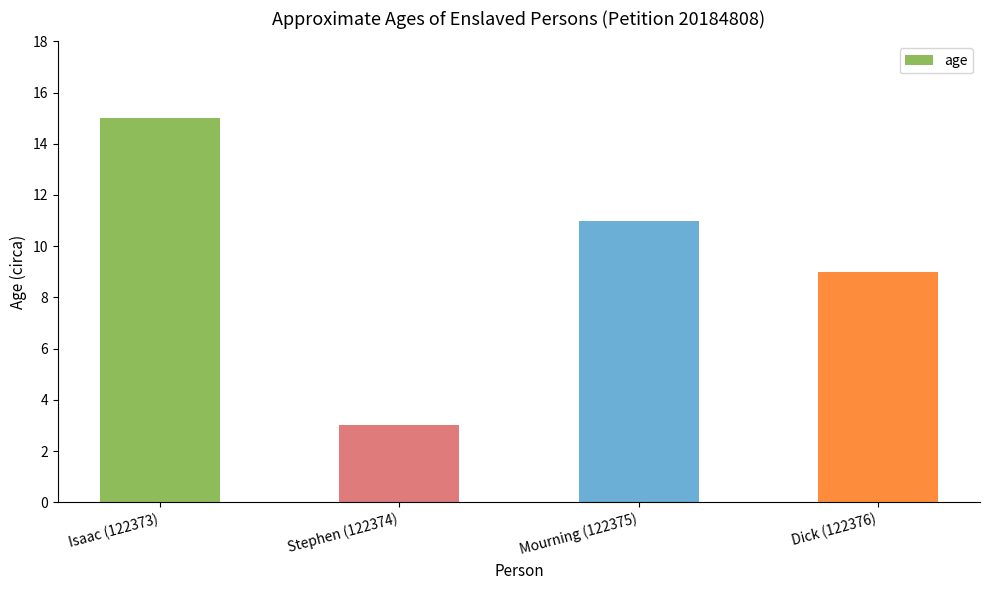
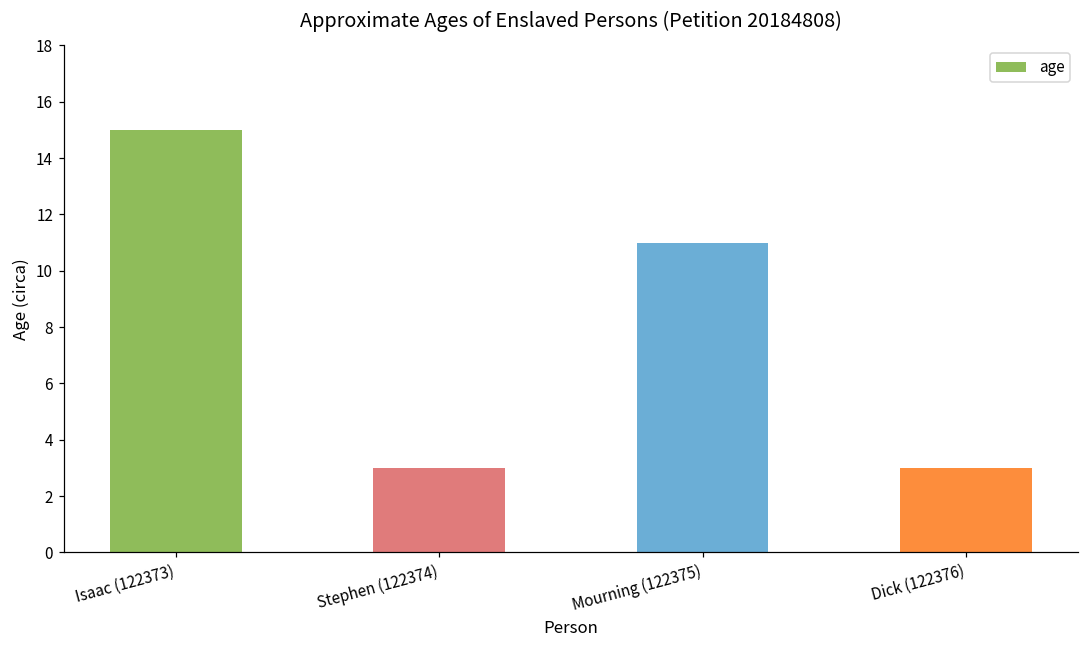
Dick (122376): 9 -> 3
